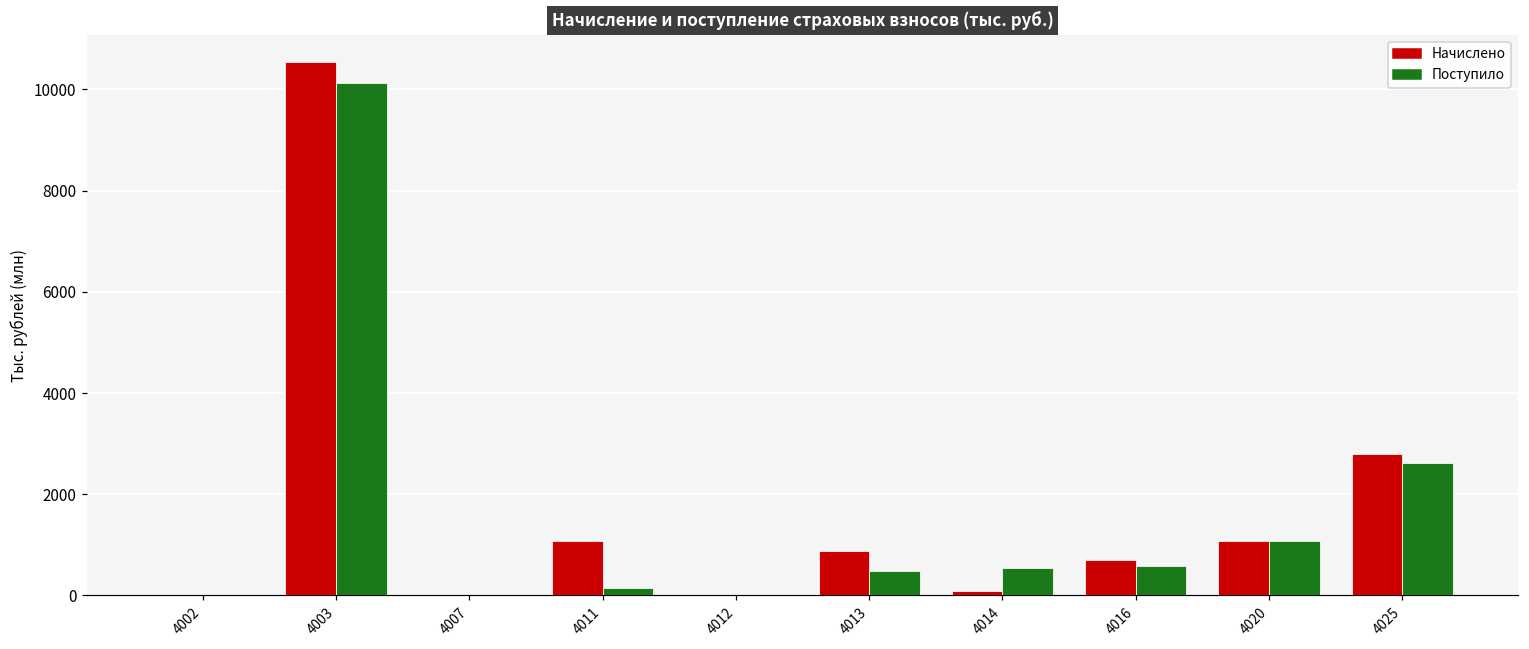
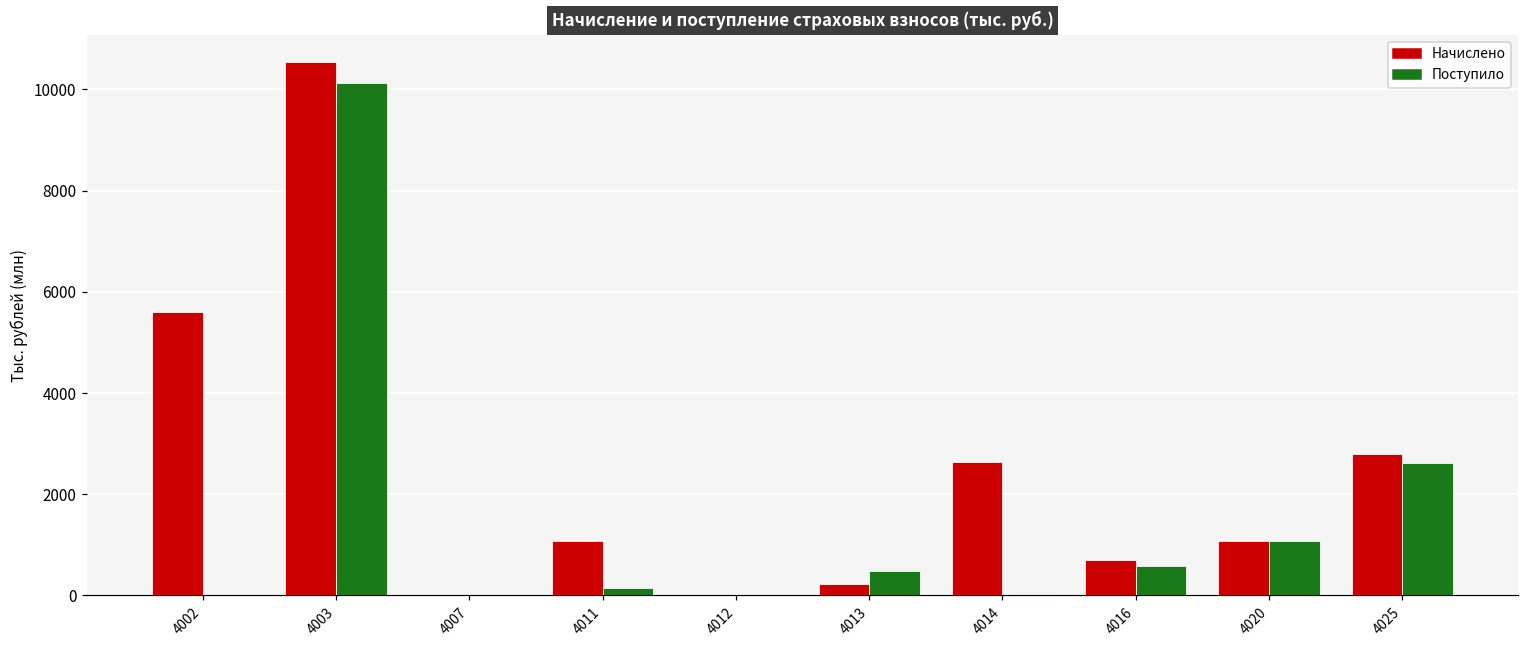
Начислено, 4002: 0 -> 5600
Начислено, 4013: 900 -> 200
Начислено, 4014: 100 -> 2600
Поступило, 4014: 500 -> 0
